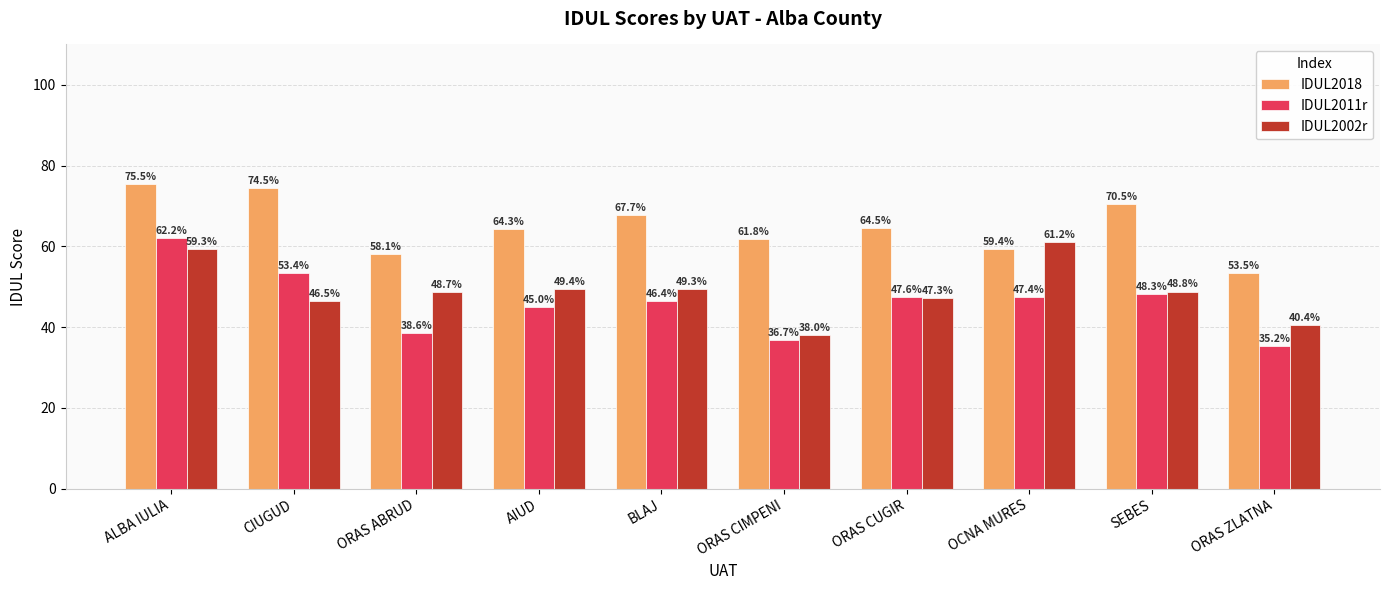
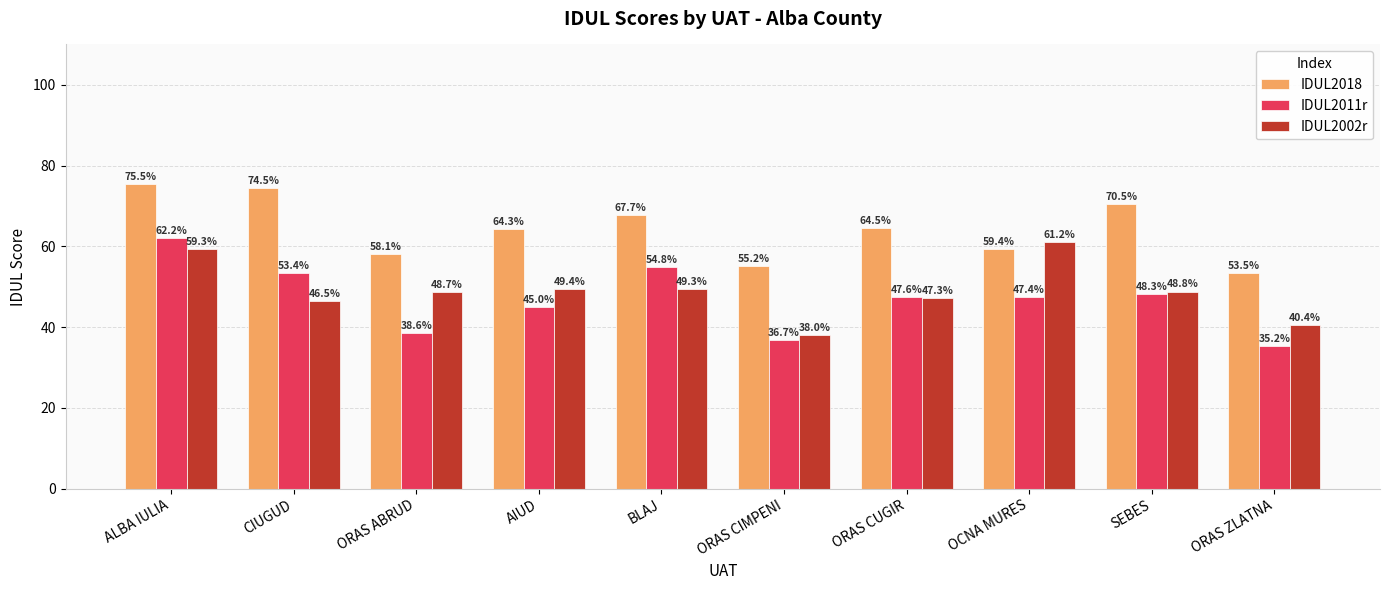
IDUL2011r, BLAJ: 46.4% -> 54.8%
IDUL2018, ORAS CIMPENI: 61.8% -> 55.2%
